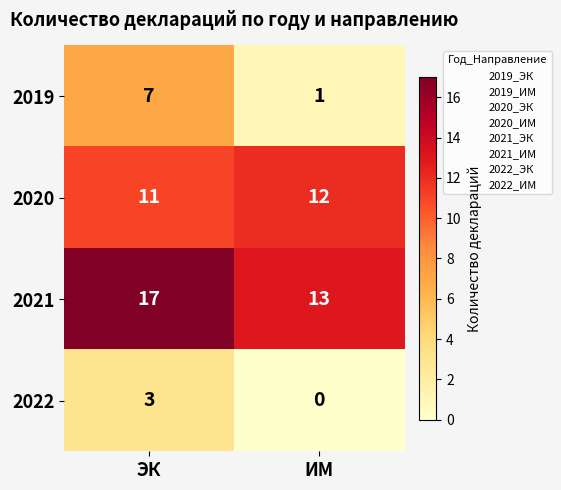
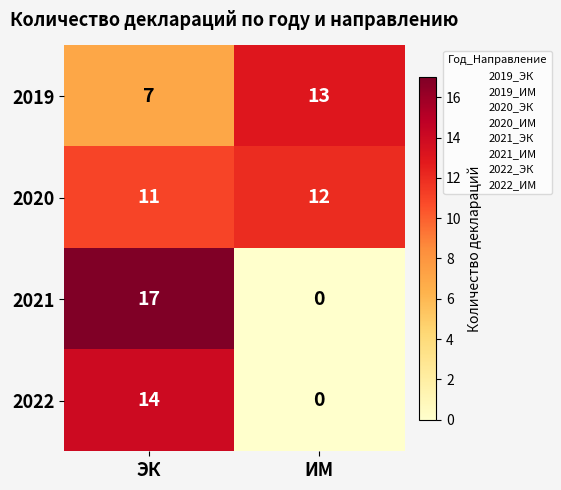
2019, ИМ: 1 -> 13
2021, ИМ: 13 -> 0
2022, ЭК: 3 -> 14
